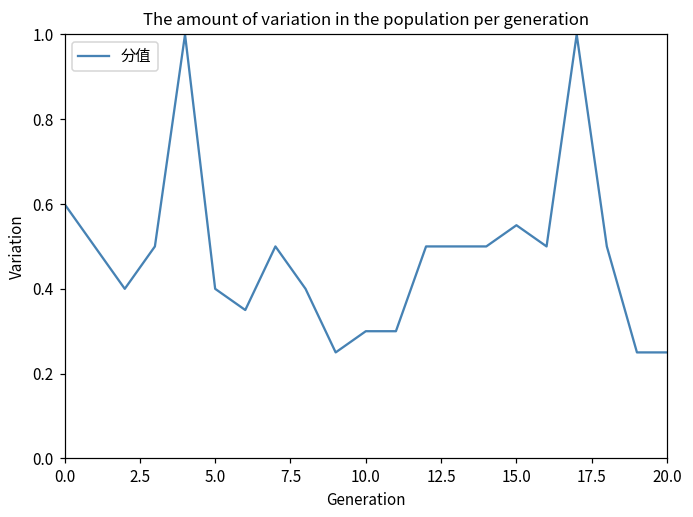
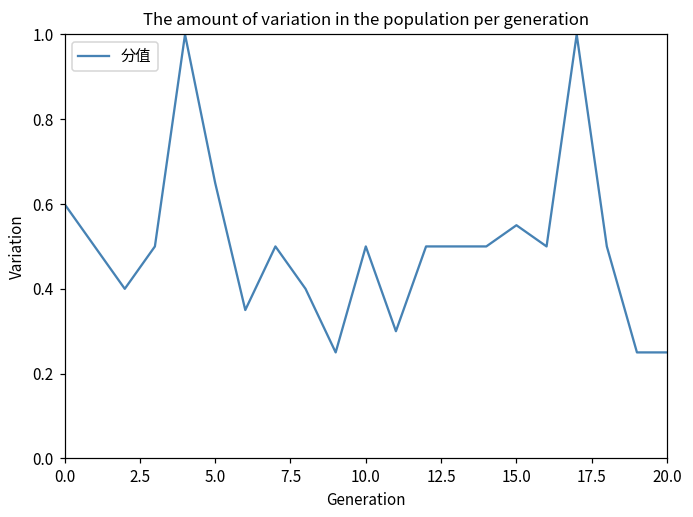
5.0: 0.40 -> 0.65
10.0: 0.30 -> 0.50
